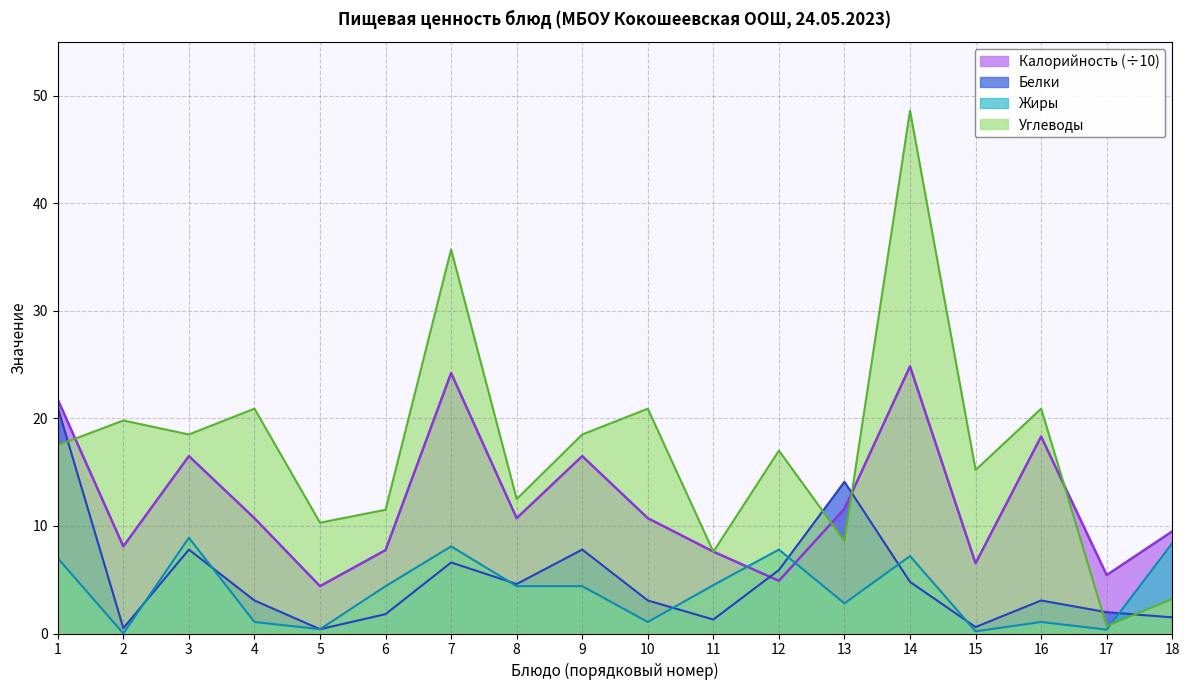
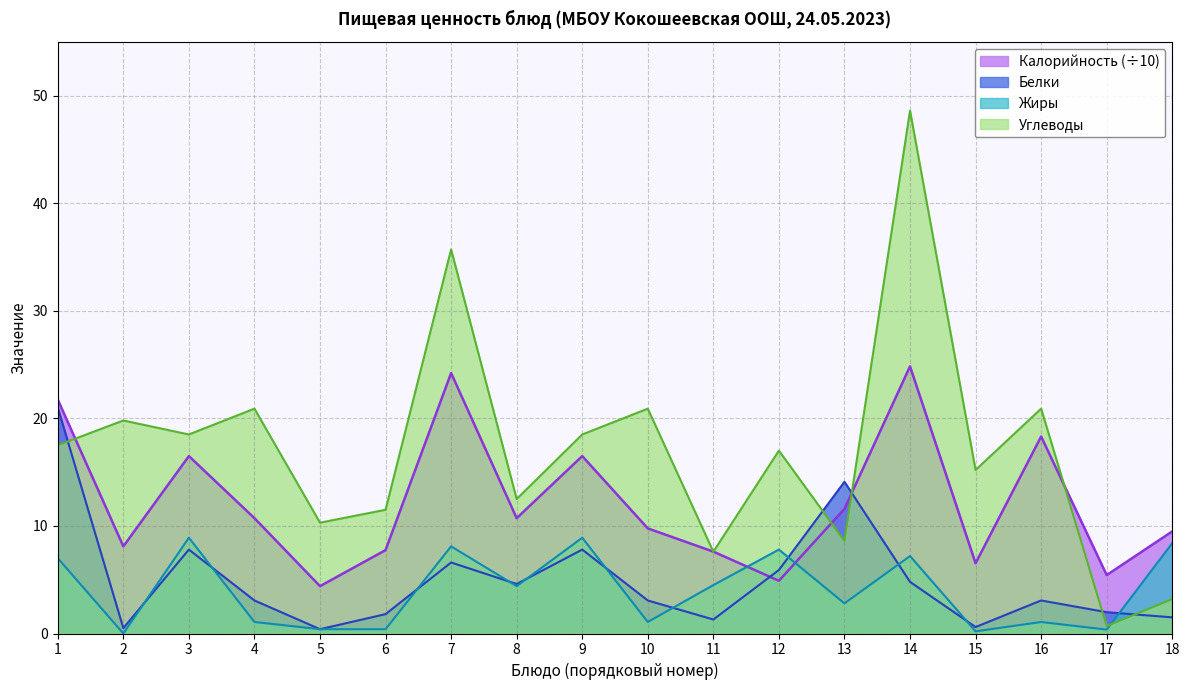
Жиры, 6: 4.4 -> 0.4
Жиры, 9: 4.4 -> 8.9
Калорийность (÷10), 10: 10.7 -> 9.8
